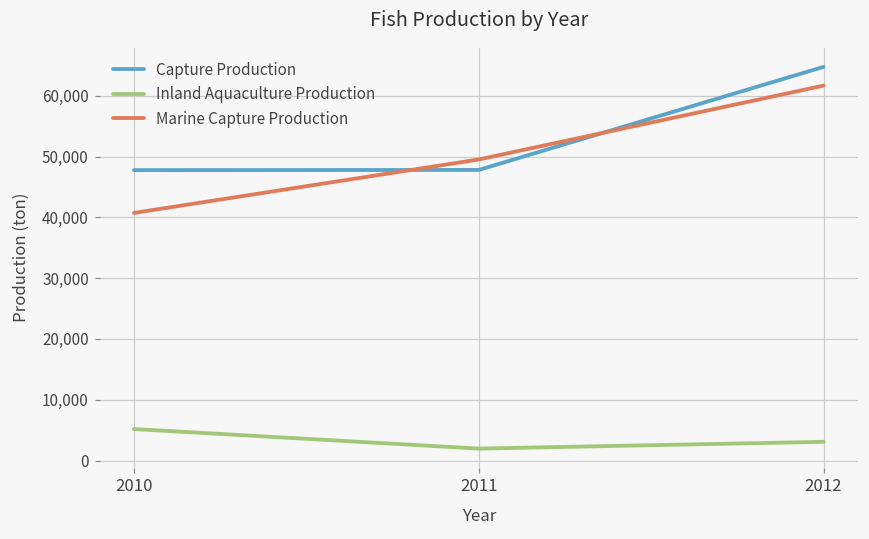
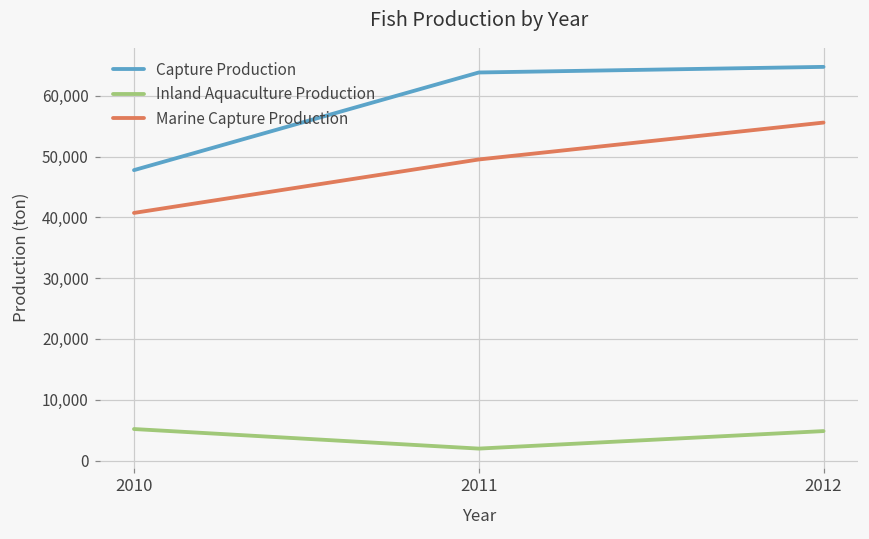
Capture Production, 2011: 48,000 -> 64,000
Inland Aquaculture Production, 2012: 3,000 -> 5,000
Marine Capture Production, 2012: 62,000 -> 56,000
